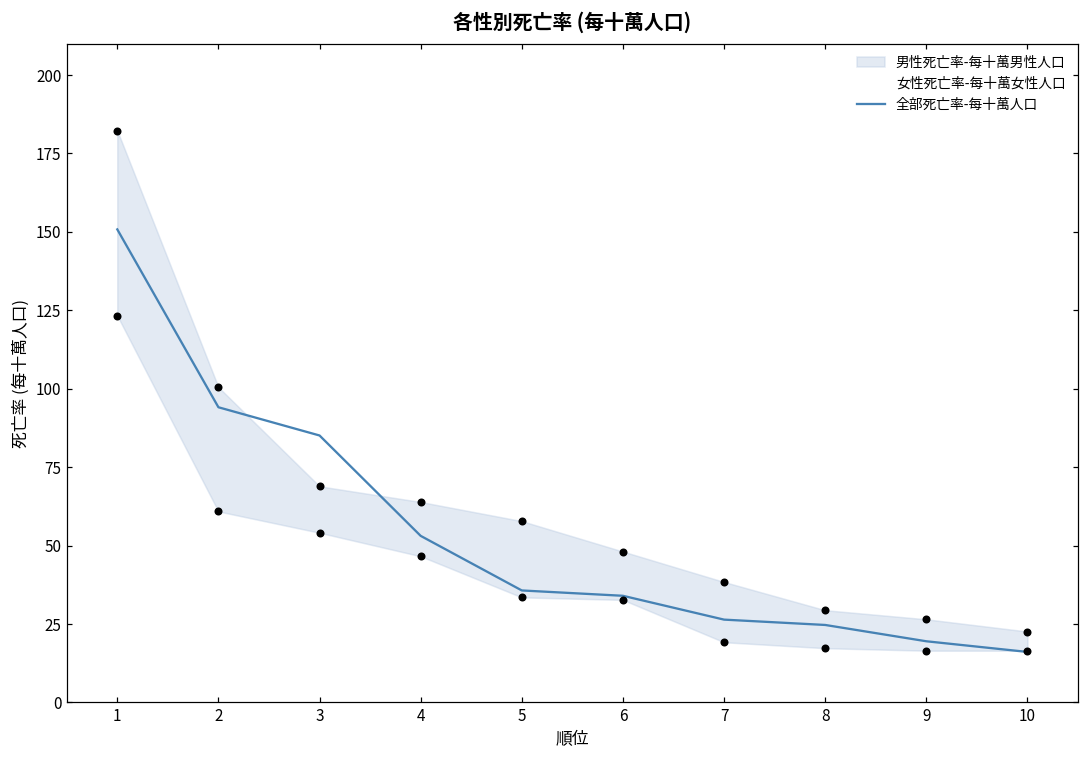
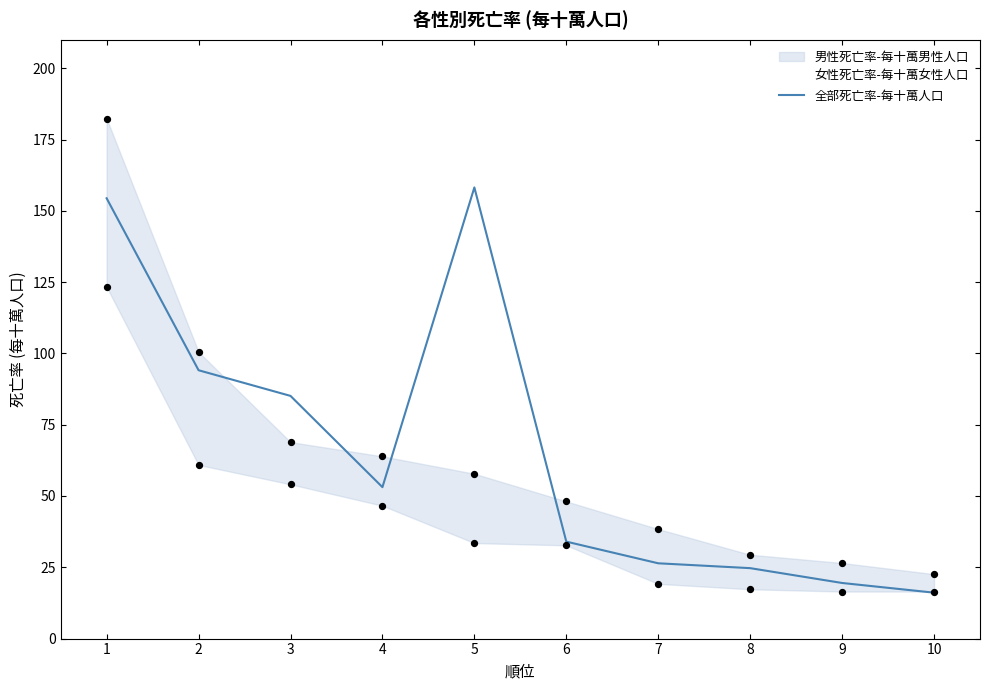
全部死亡率-每十萬人口, 1: 151 -> 154
全部死亡率-每十萬人口, 5: 36 -> 158
